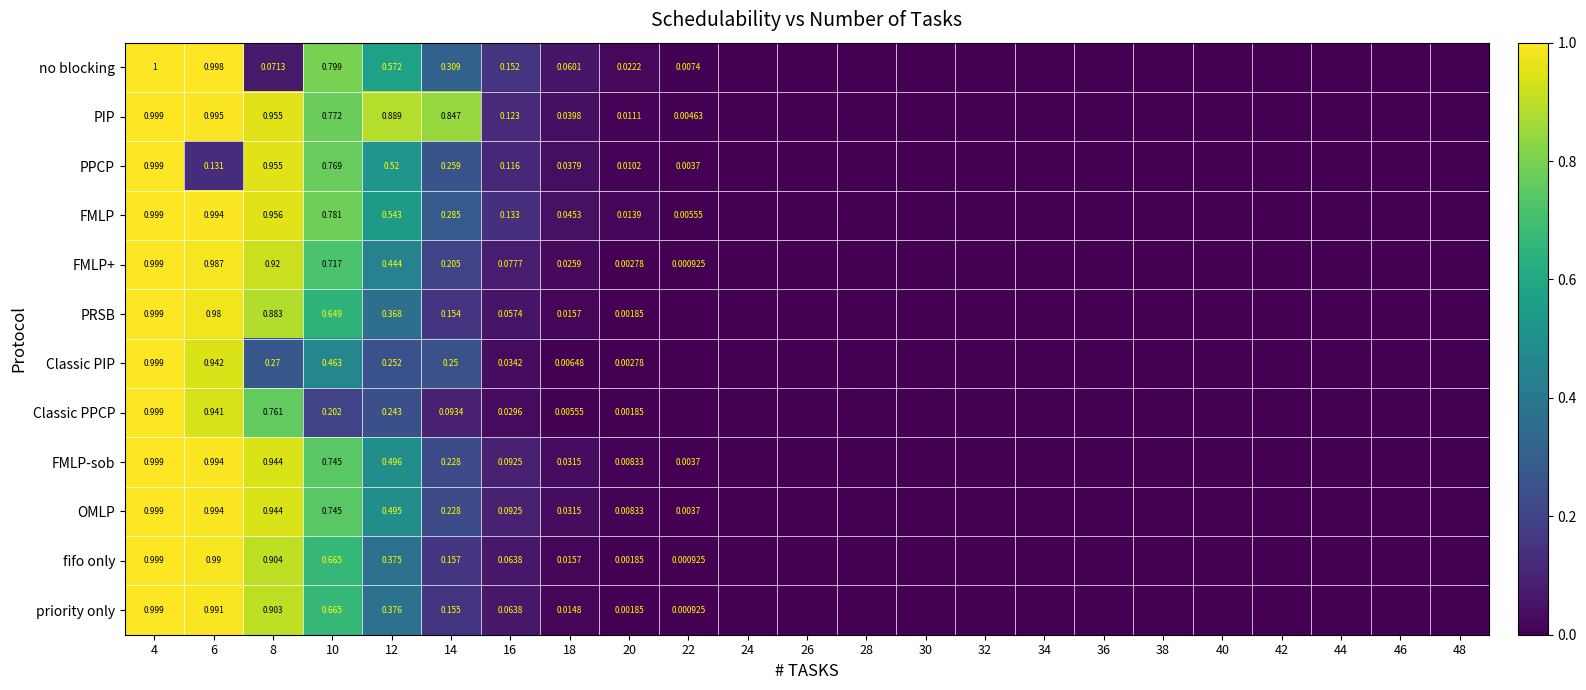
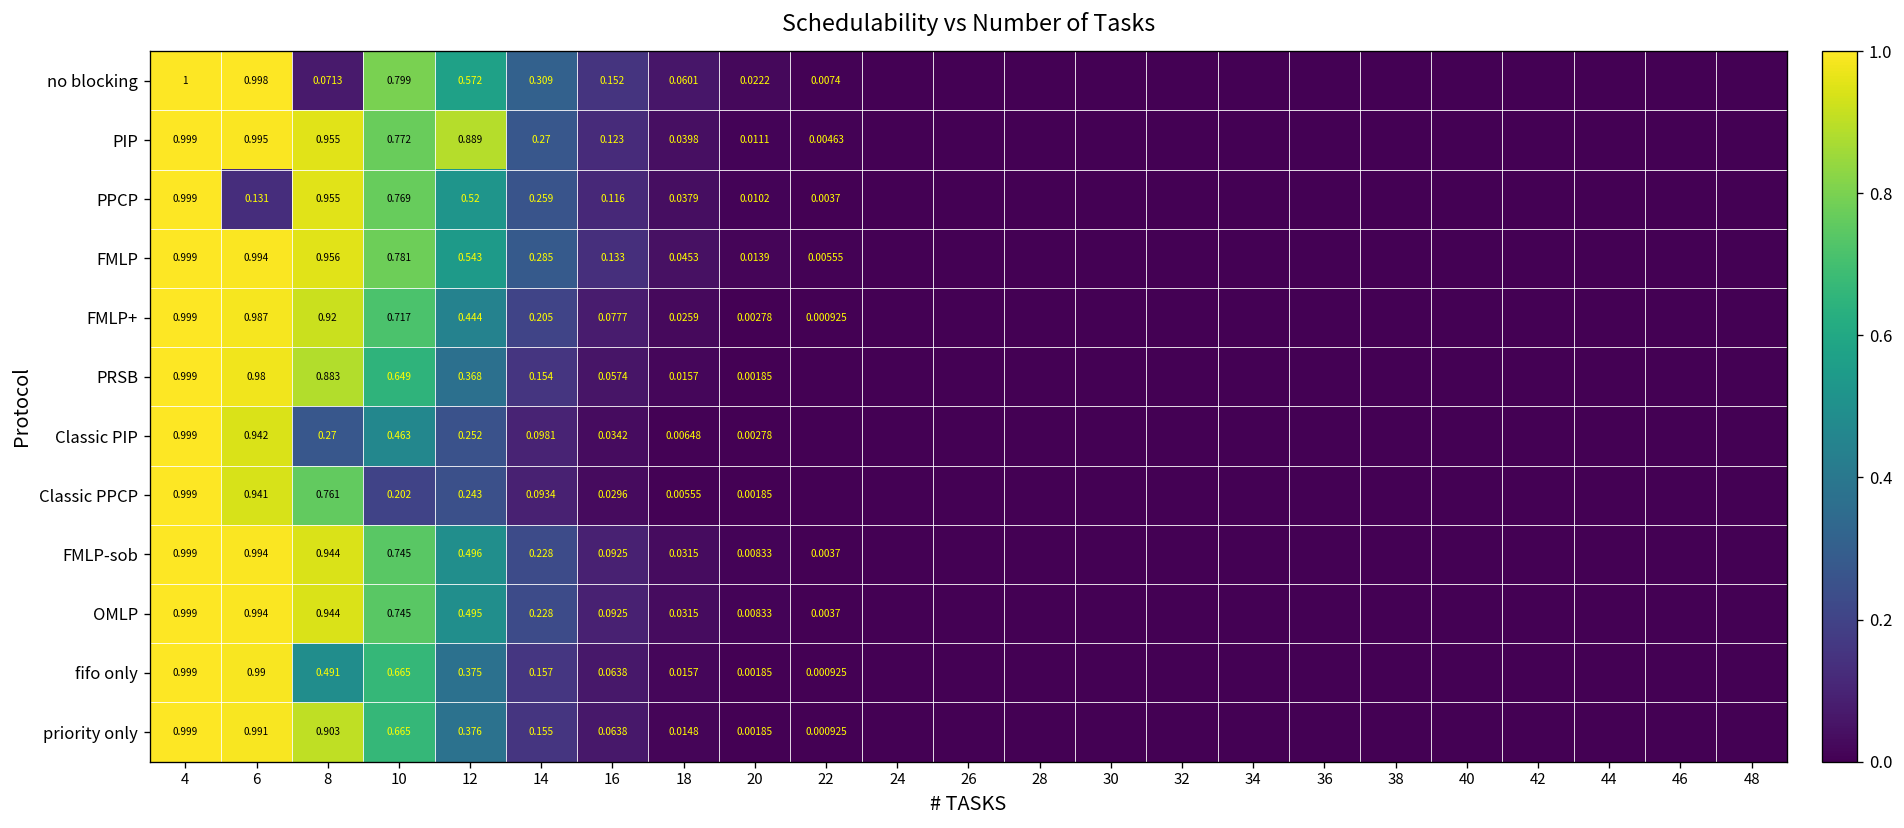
PIP, 14: 0.847 -> 0.27
Classic PIP, 14: 0.25 -> 0.0981
fifo only, 8: 0.904 -> 0.491
